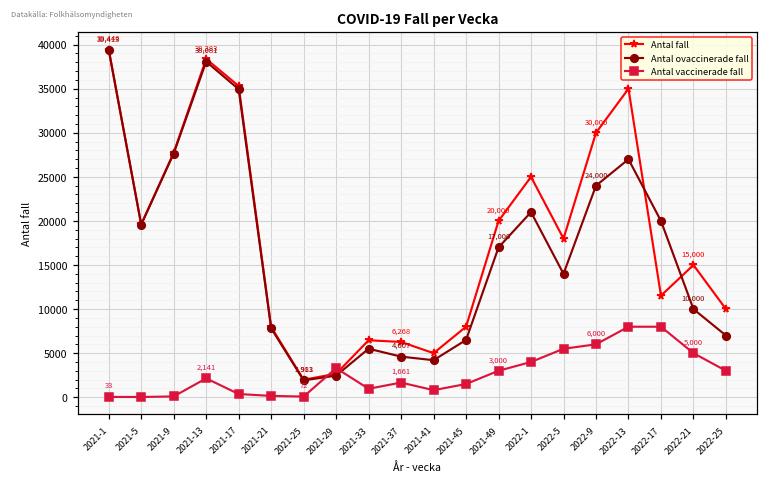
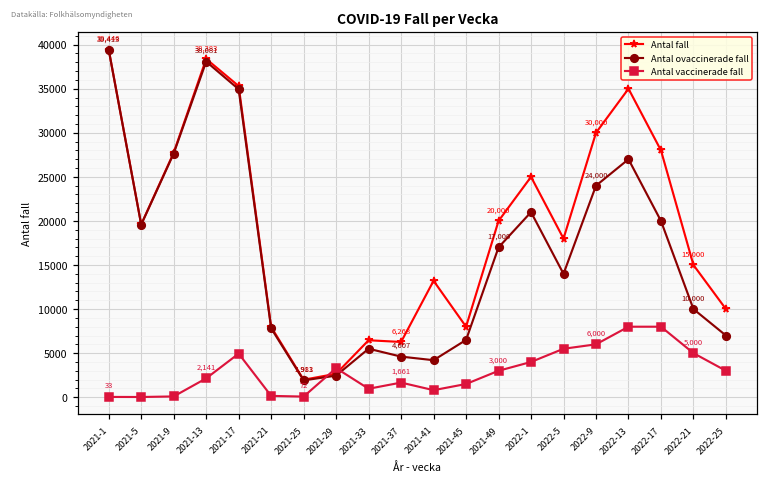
Antal vaccinerade fall, 2021-17: 0 -> 5000
Antal fall, 2021-41: 5000 -> 13000
Antal fall, 2022-17: 12000 -> 28000
